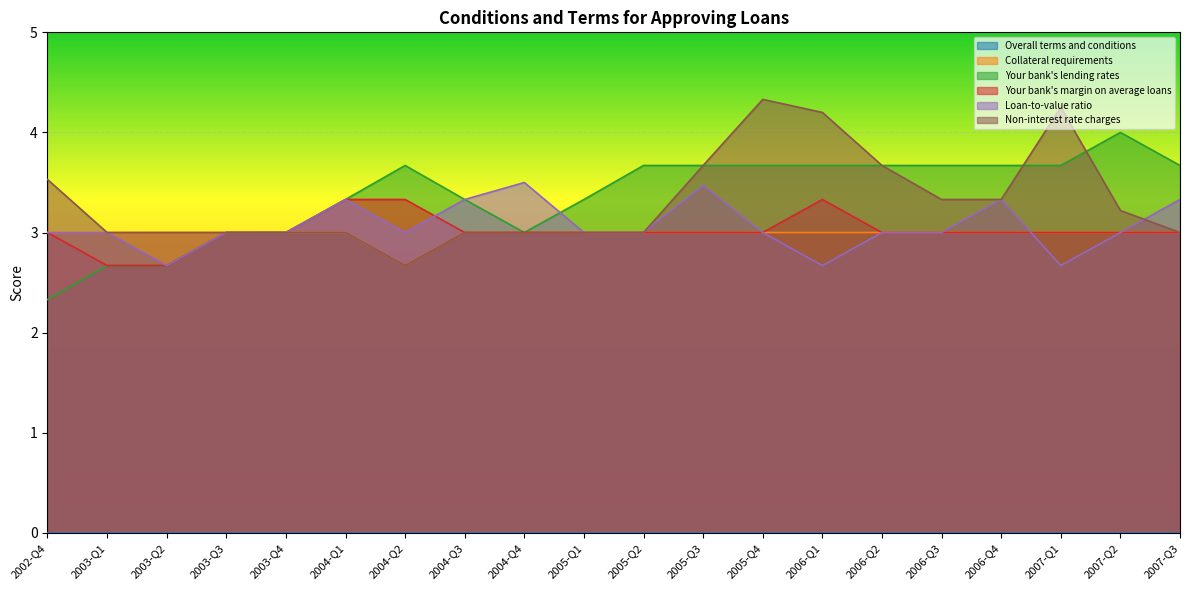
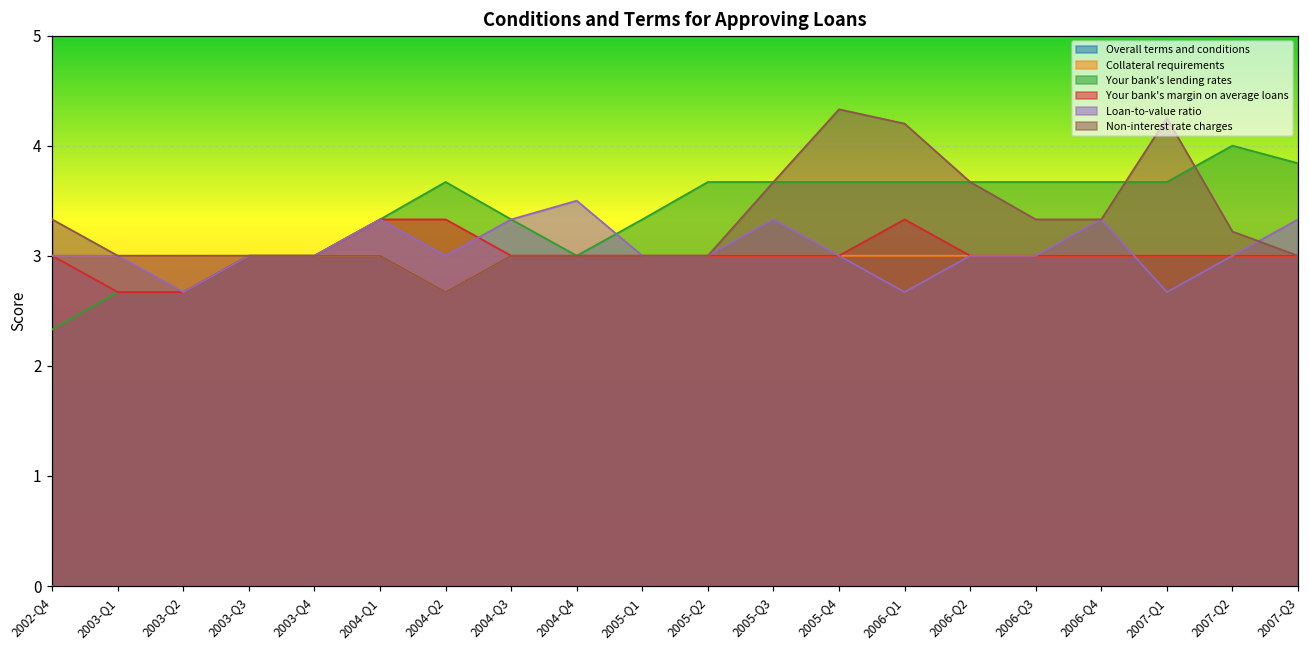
Non-interest rate charges, 2002-Q4: 3.53 -> 3.33
Loan-to-value ratio, 2005-Q3: 3.47 -> 3.33
Your bank's lending rates, 2007-Q3: 3.67 -> 3.84
